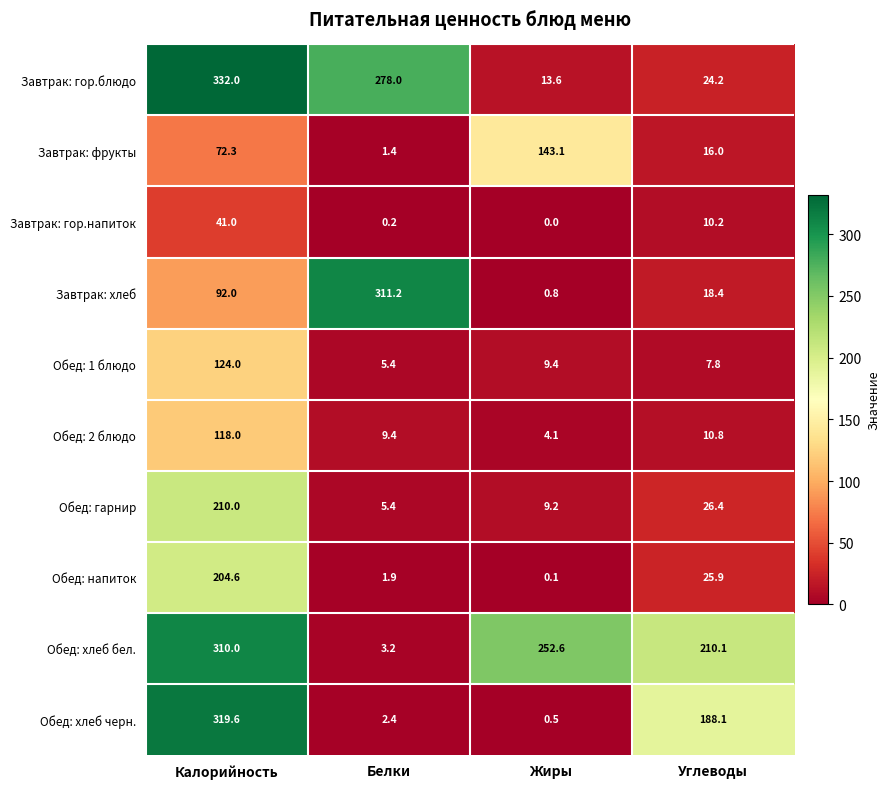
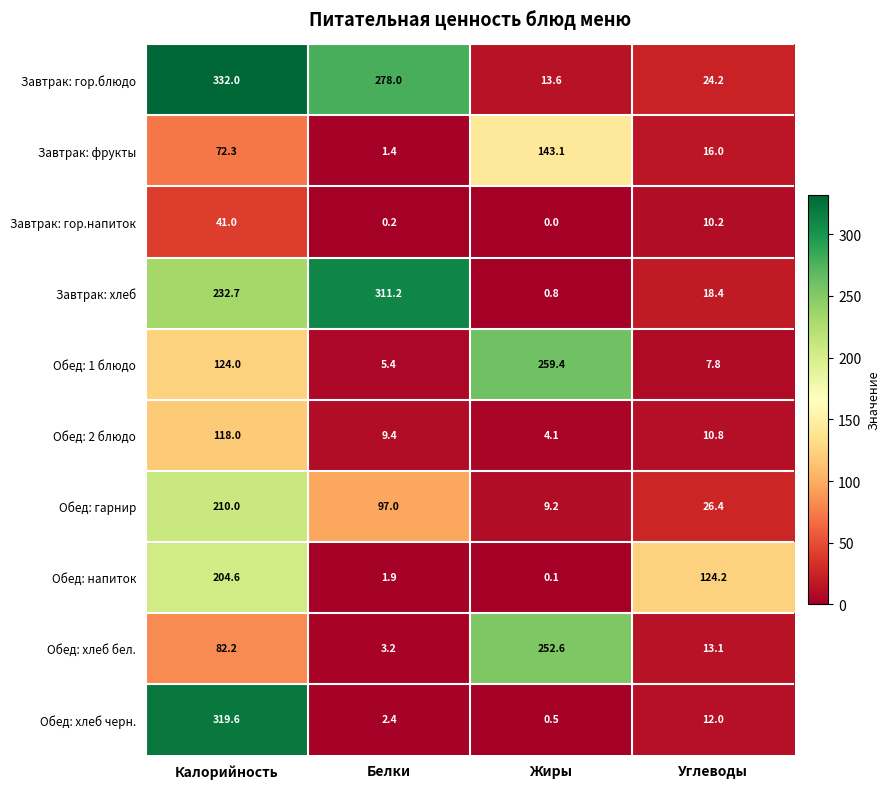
Завтрак: хлеб, Калорийность: 92.0 -> 232.7
Обед: 1 блюдо, Жиры: 9.4 -> 259.4
Обед: гарнир, Белки: 5.4 -> 97.0
Обед: напиток, Углеводы: 25.9 -> 124.2
Обед: хлеб бел., Калорийность: 310.0 -> 82.2
Обед: хлеб бел., Углеводы: 210.1 -> 13.1
Обед: хлеб черн., Углеводы: 188.1 -> 12.0
